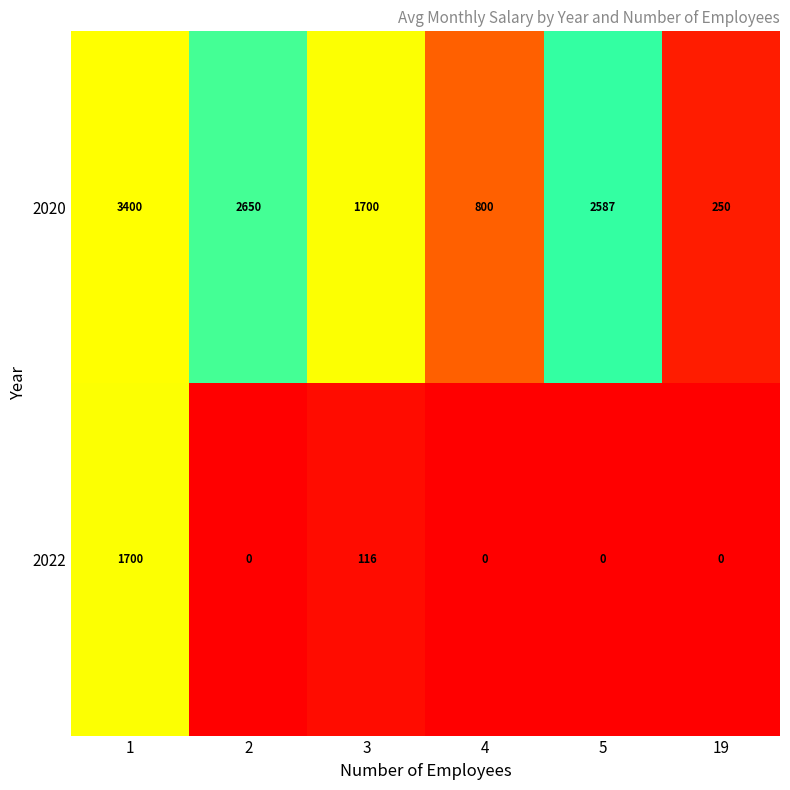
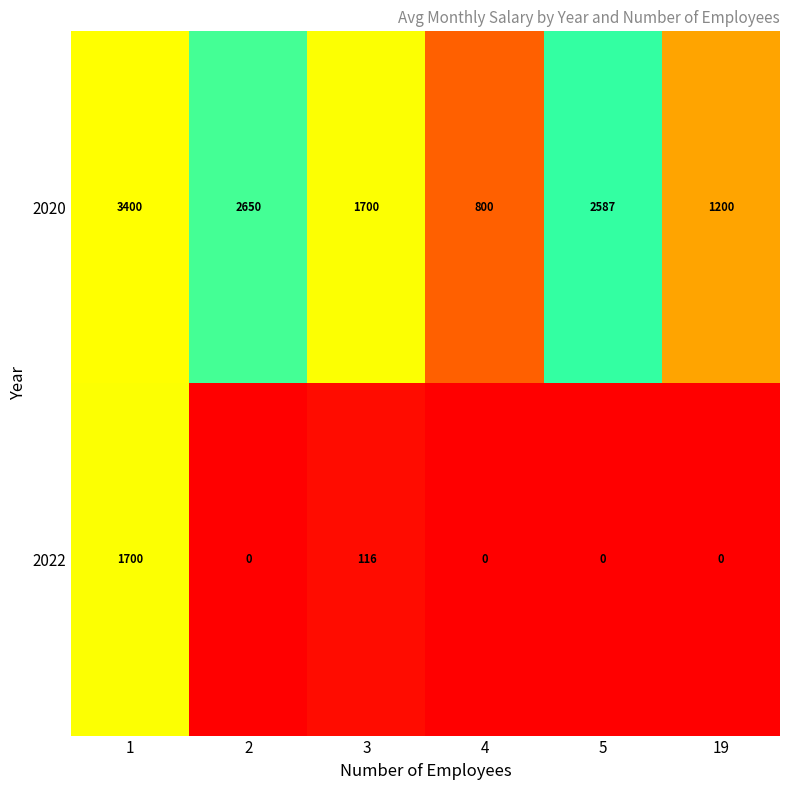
2020, 19: 250 -> 1200
